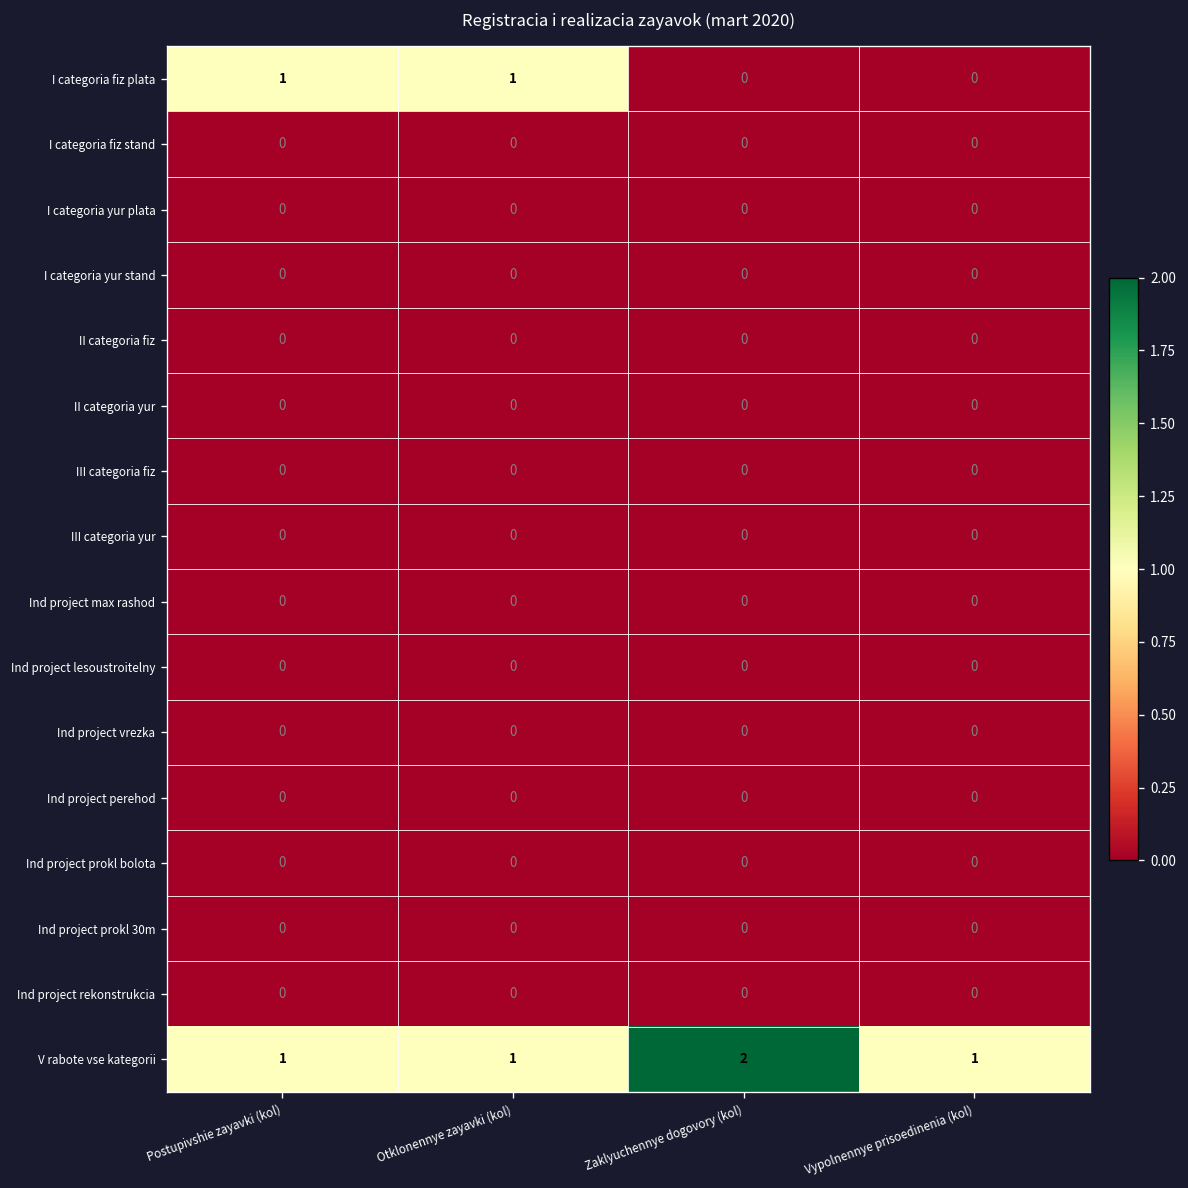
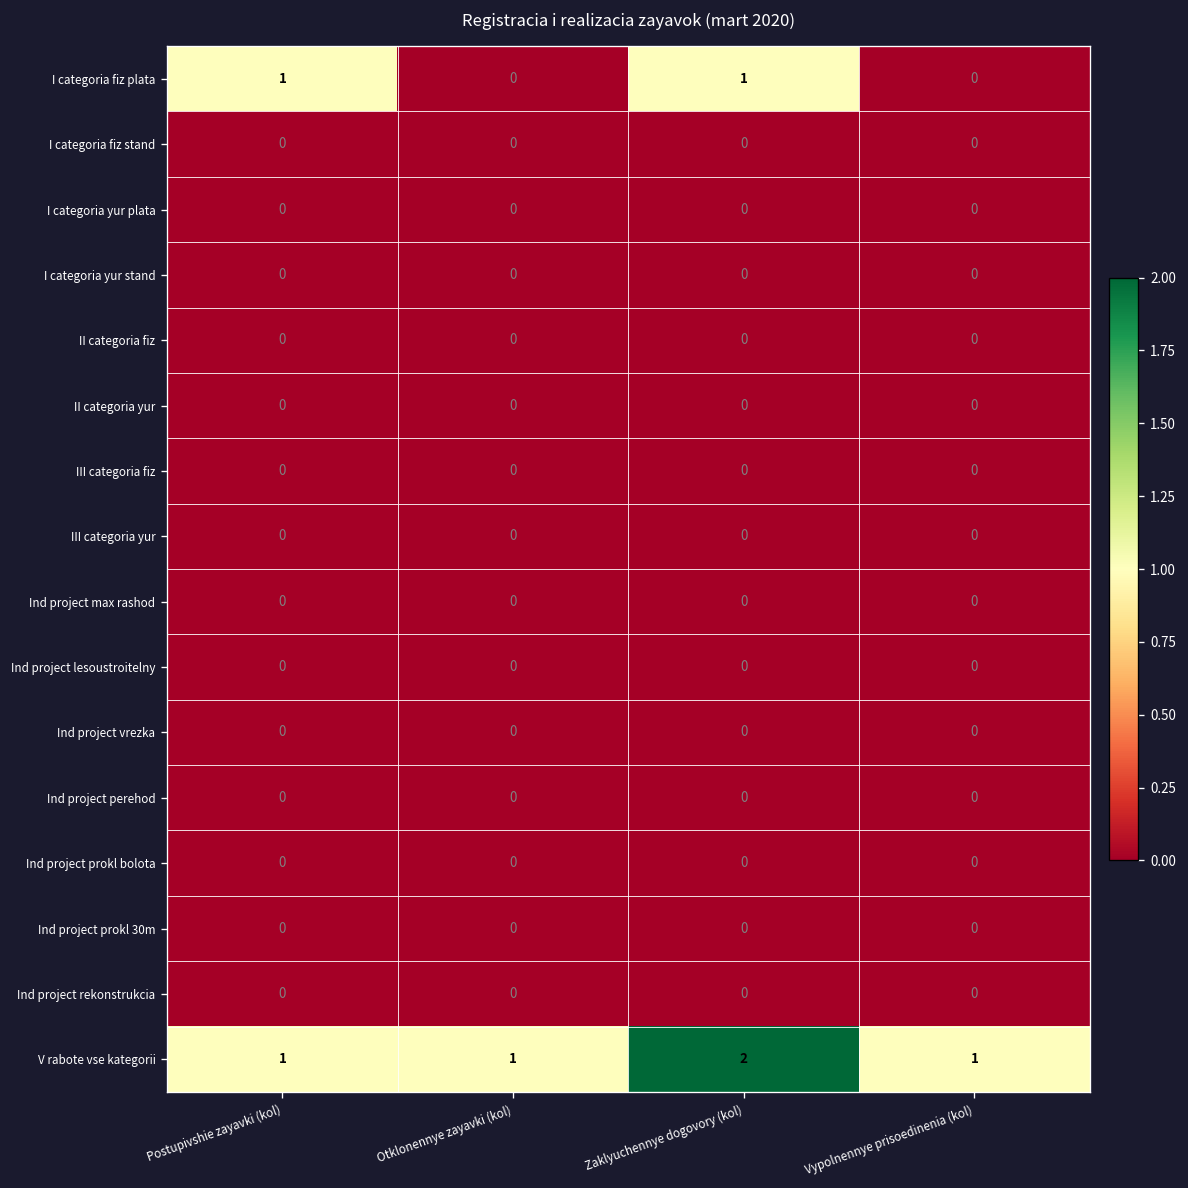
I categoria fiz plata, Otklonennye zayavki (kol): 1 -> 0
I categoria fiz plata, Zaklyuchennye dogovory (kol): 0 -> 1
